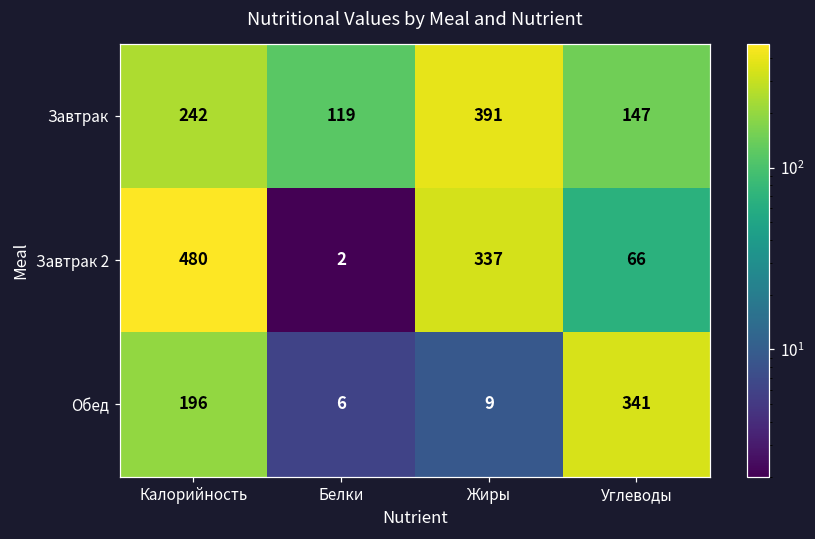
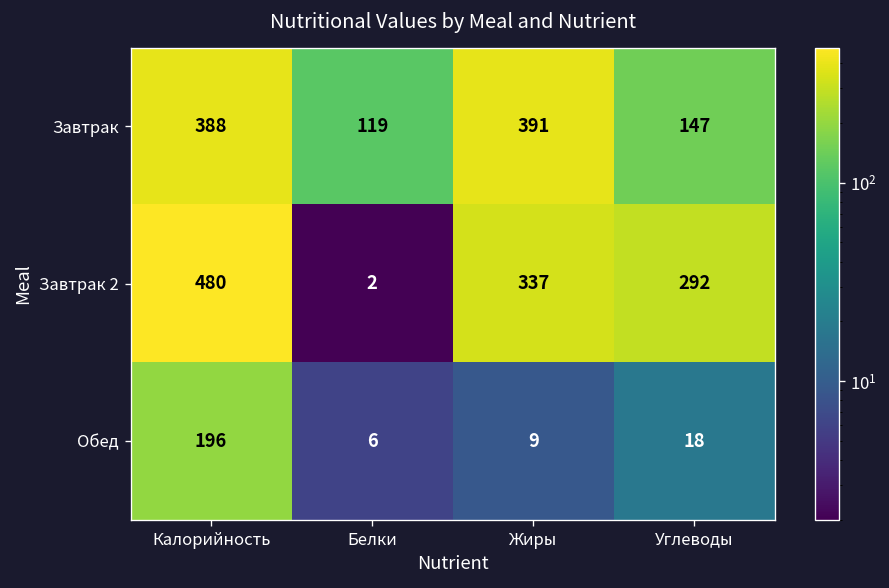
Завтрак, Калорийность: 242 -> 388
Завтрак 2, Углеводы: 66 -> 292
Обед, Углеводы: 341 -> 18
